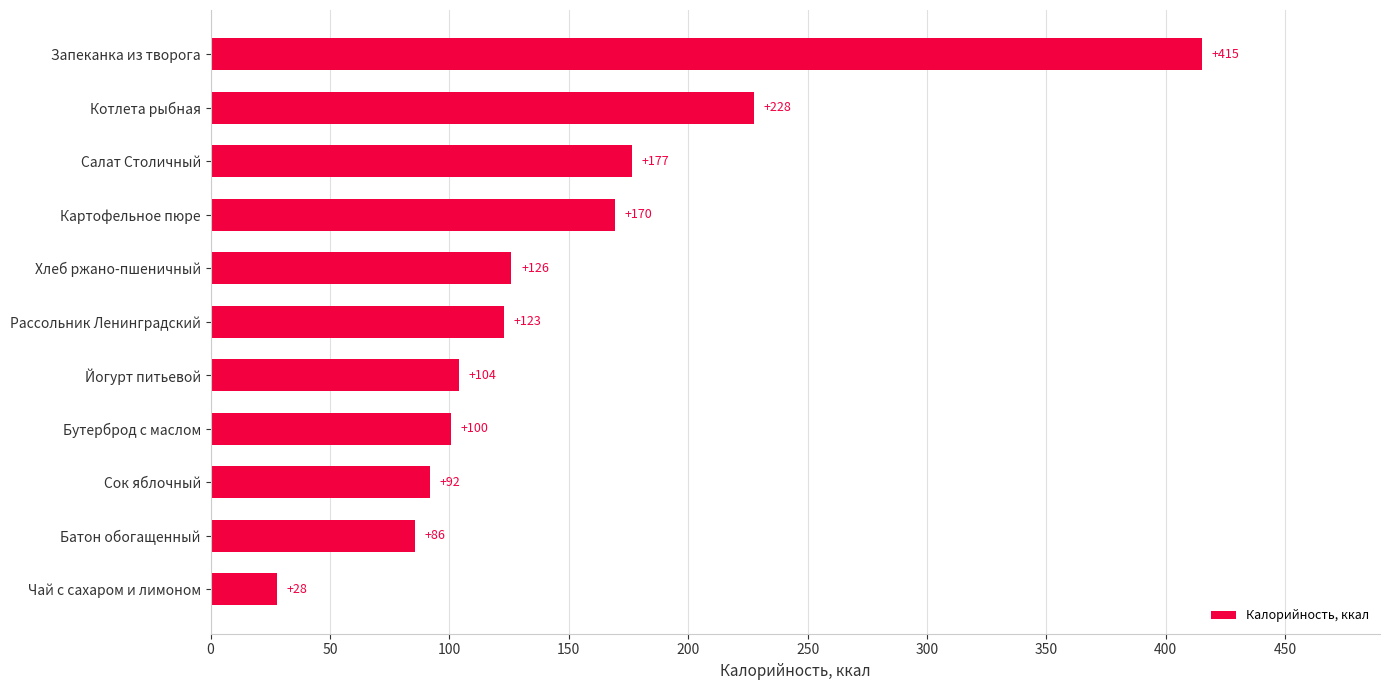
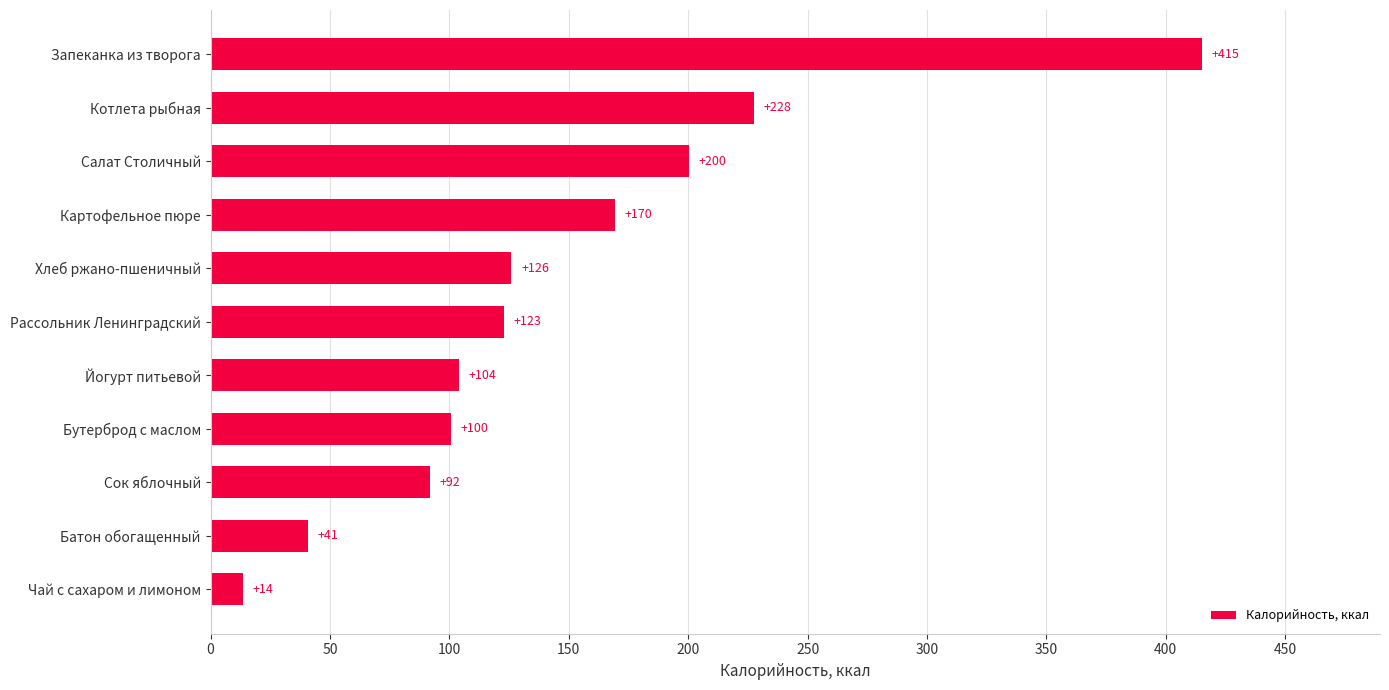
Салат Столичный: +177 -> +200
Батон обогащенный: +86 -> +41
Чай с сахаром и лимоном: +28 -> +14
